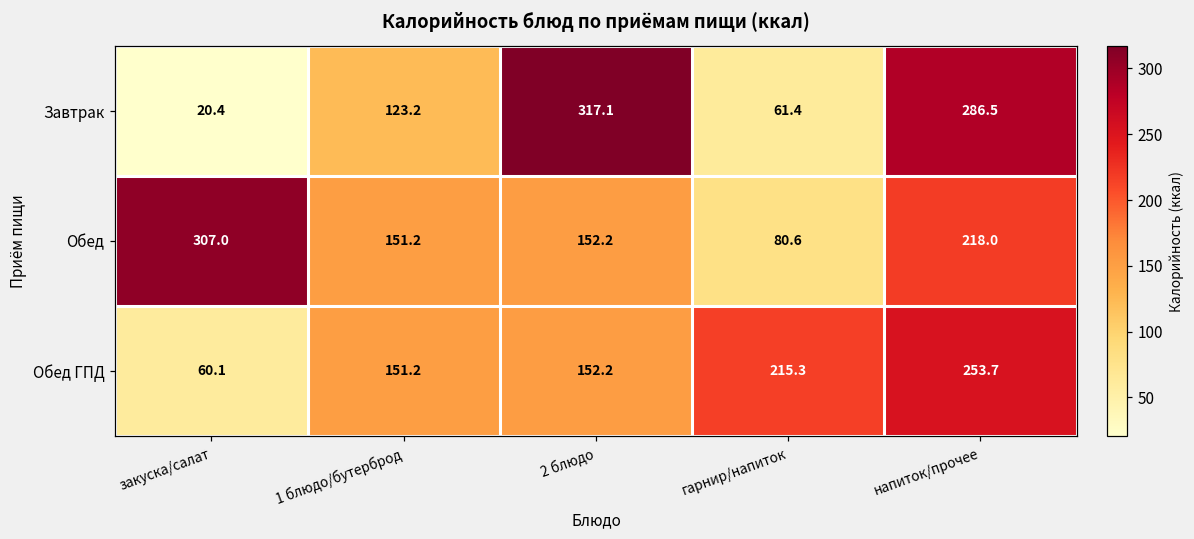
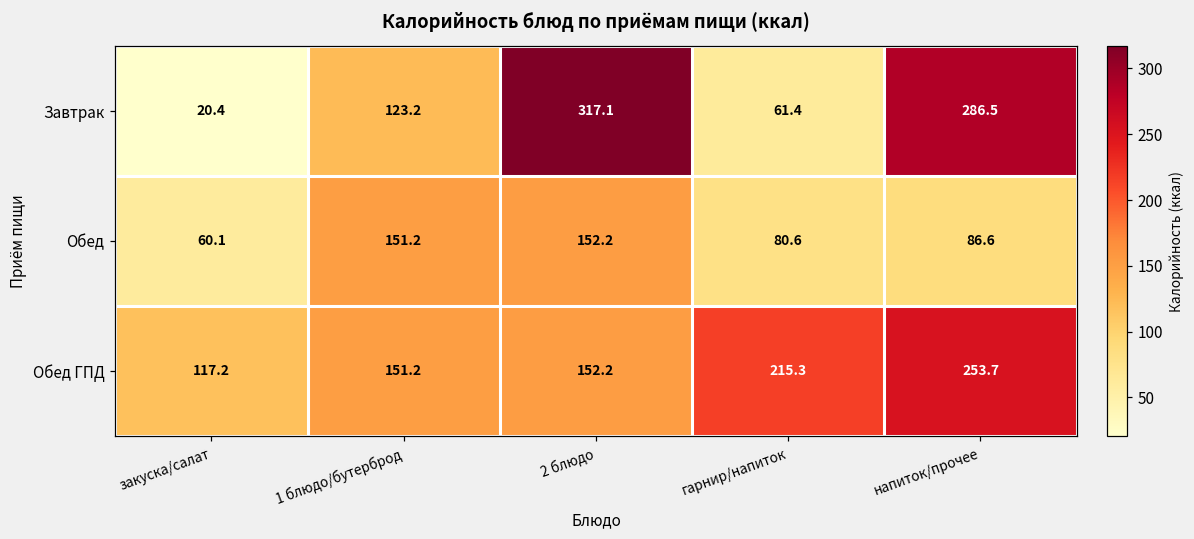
Обед, закуска/салат: 307.0 -> 60.1
Обед, напиток/прочее: 218.0 -> 86.6
Обед ГПД, закуска/салат: 60.1 -> 117.2
